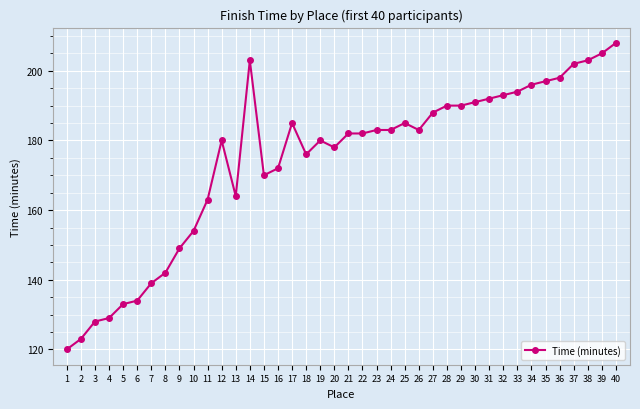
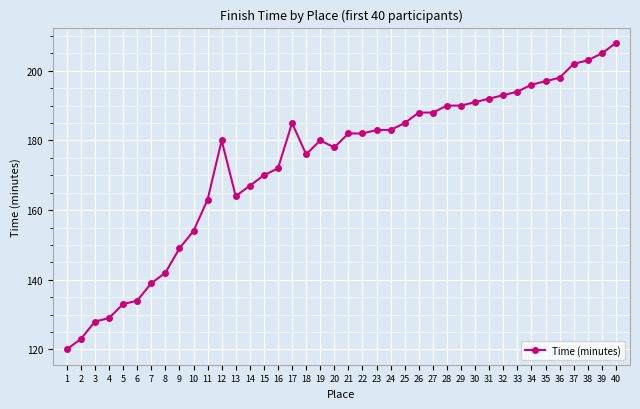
14: 203 -> 167
26: 183 -> 188
